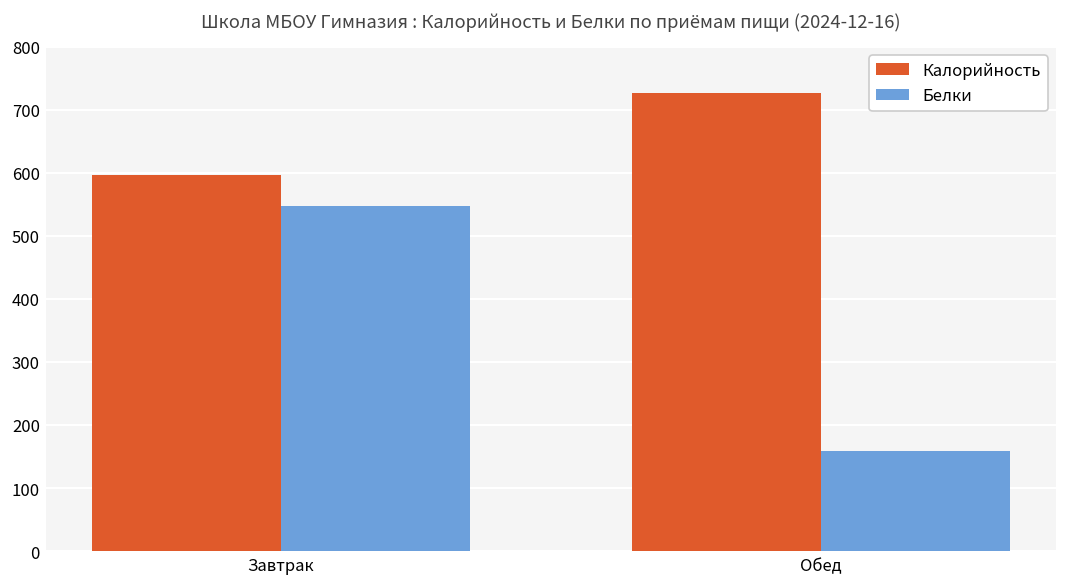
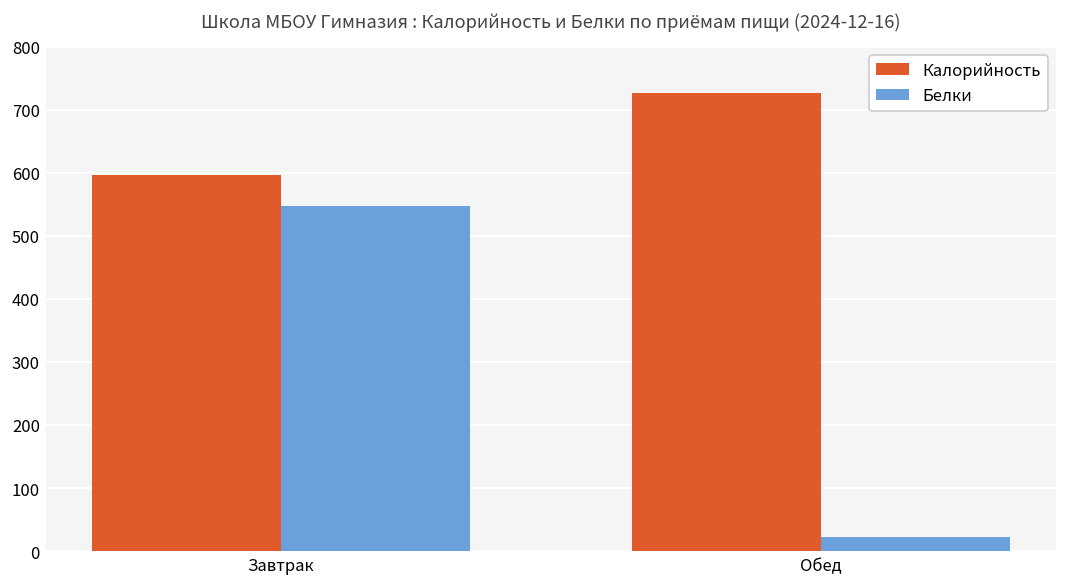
Белки, Обед: 160 -> 20
